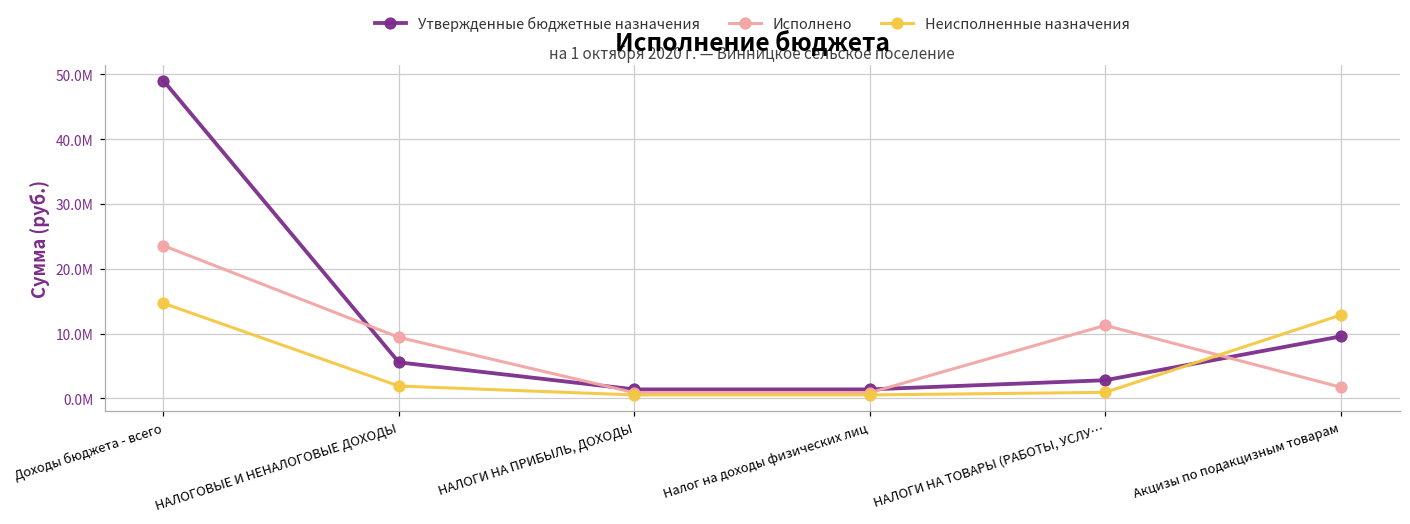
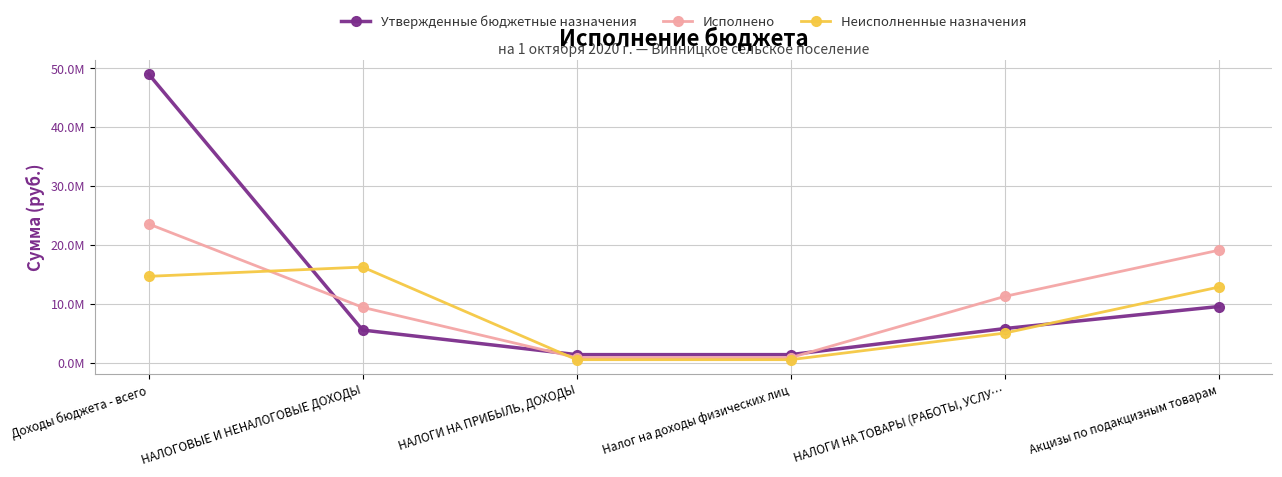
Неисполненные назначения, НАЛОГОВЫЕ И НЕНАЛОГОВЫЕ ДОХОДЫ: 2000000 -> 16000000
Утвержденные бюджетные назначения, НАЛОГИ НА ТОВАРЫ (РАБОТЫ, УСЛУ…: 3000000 -> 6000000
Неисполненные назначения, НАЛОГИ НА ТОВАРЫ (РАБОТЫ, УСЛУ…: 1000000 -> 5000000
Исполнено, Акцизы по подакцизным товарам: 2000000 -> 19000000
